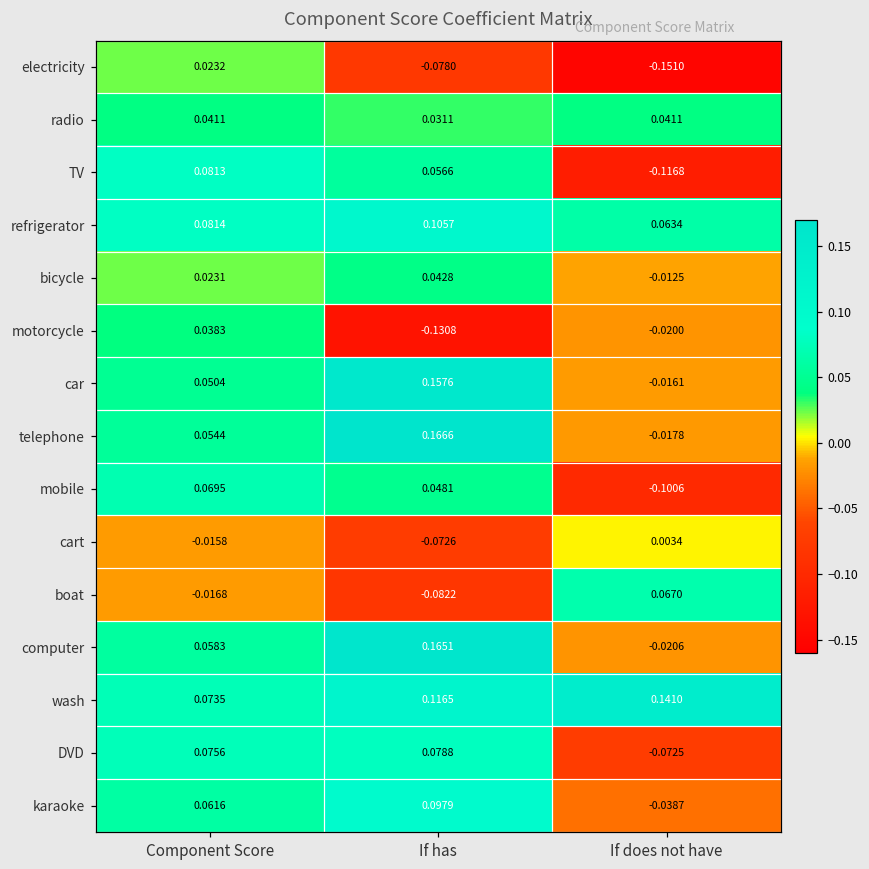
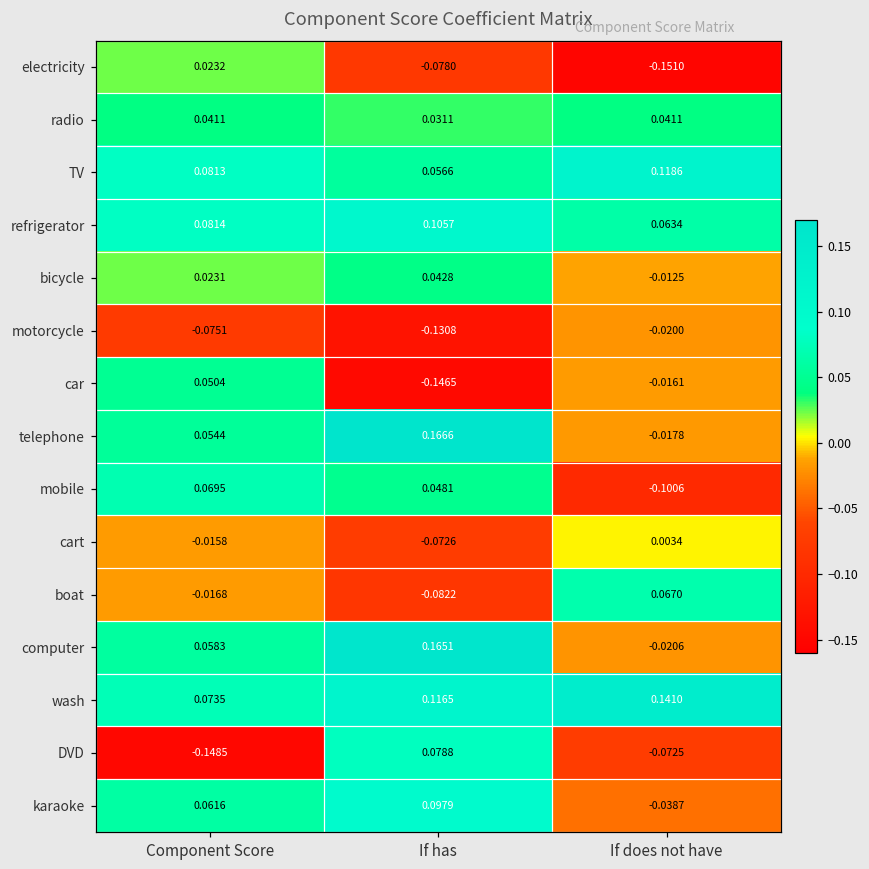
TV, If does not have: -0.1168 -> 0.1186
motorcycle, Component Score: 0.0383 -> -0.0751
car, If has: 0.1576 -> -0.1465
DVD, Component Score: 0.0756 -> -0.1485
